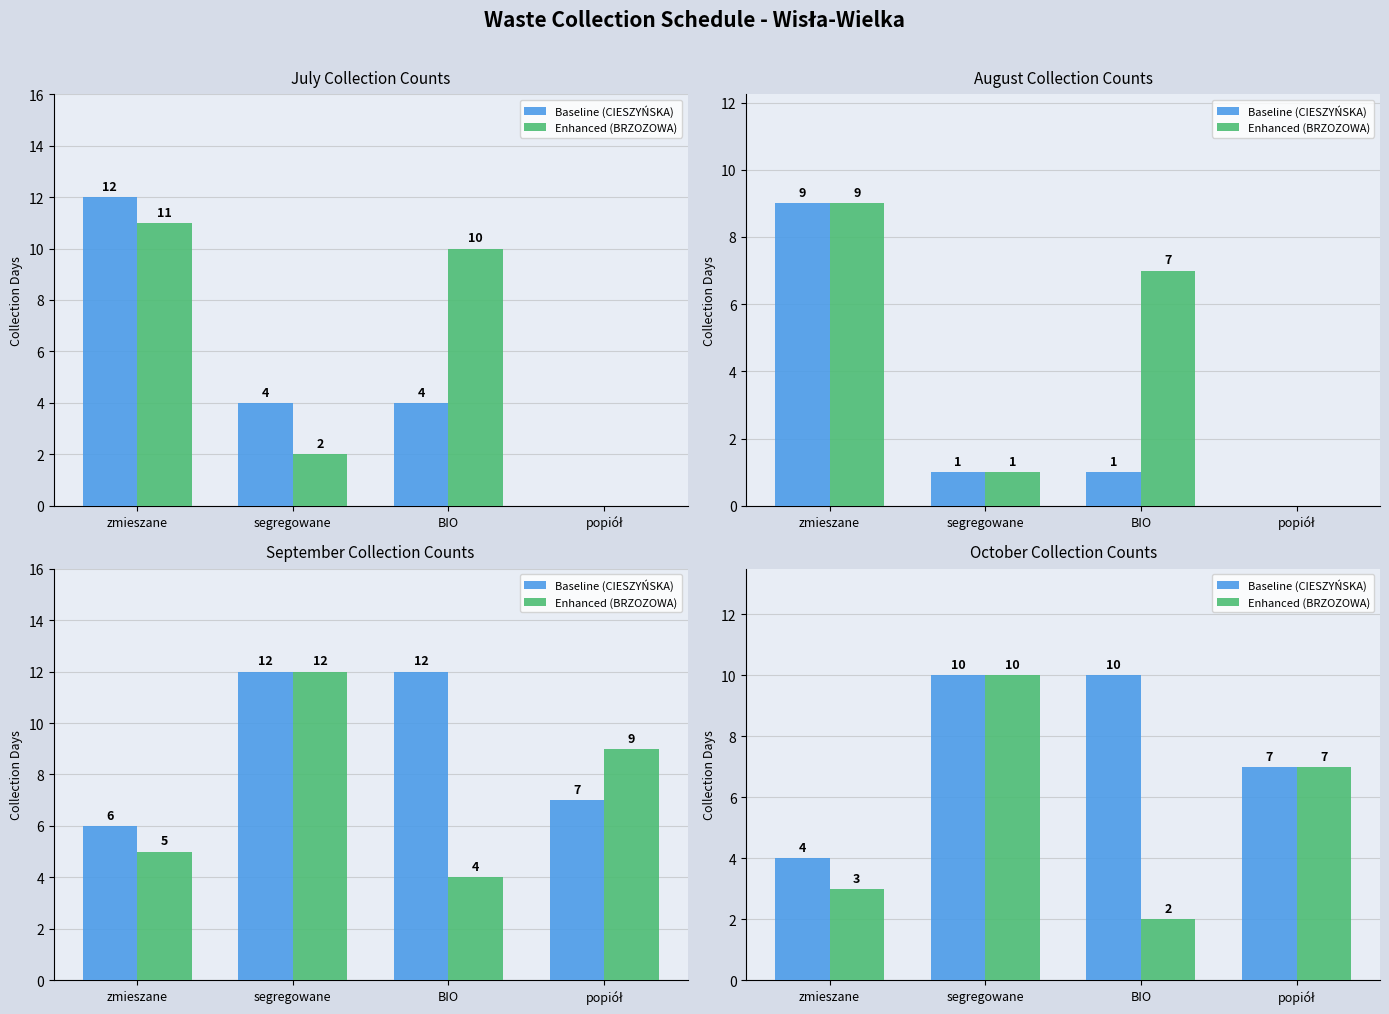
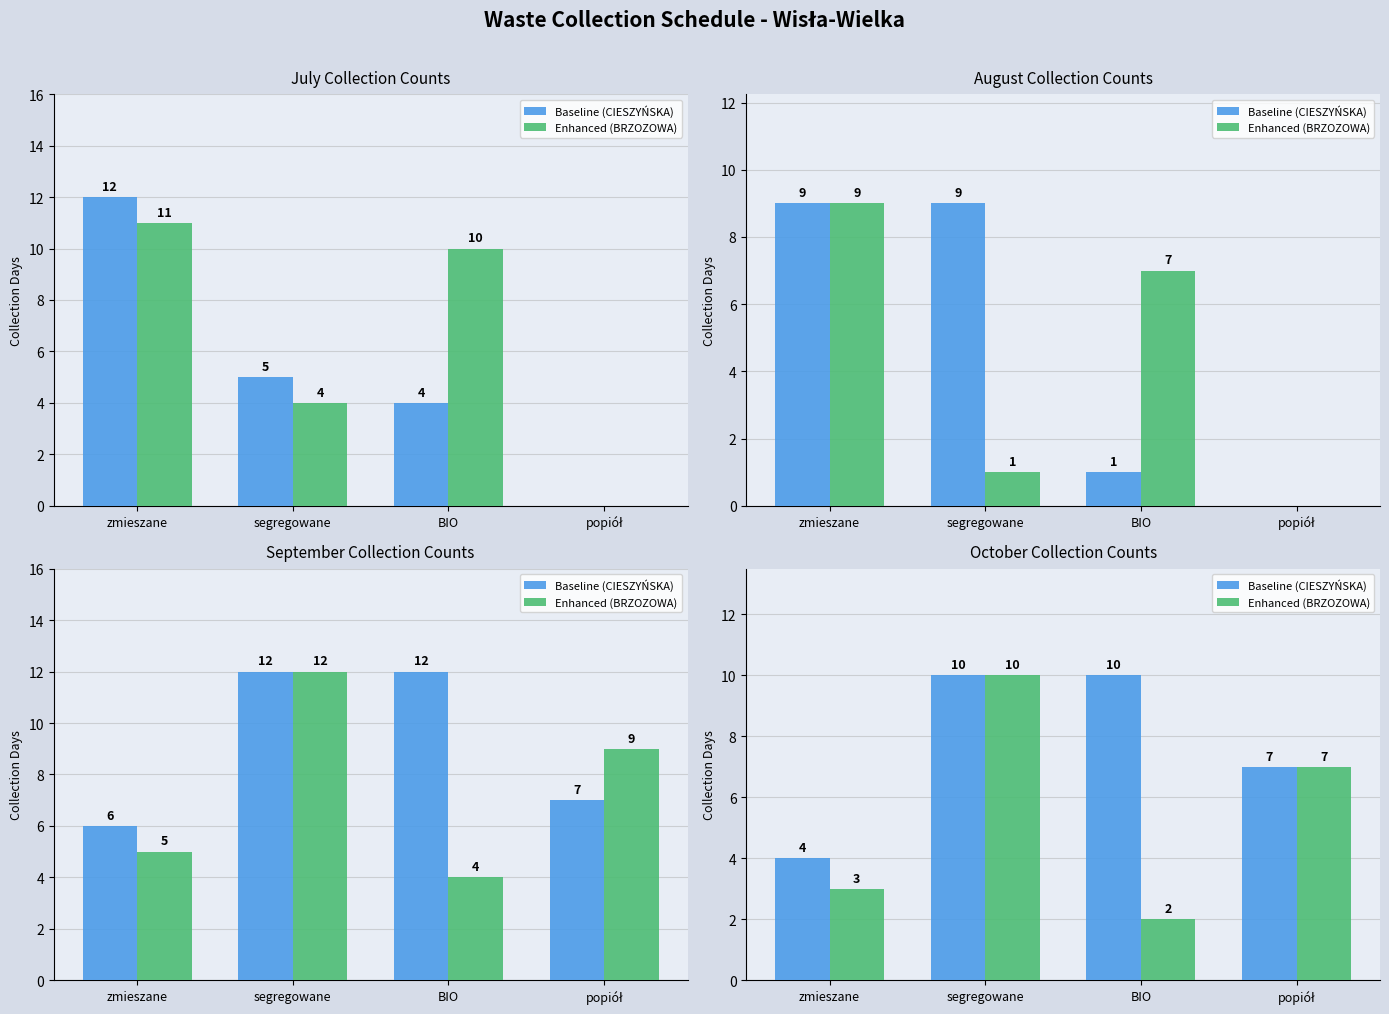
July Collection Counts, Baseline (CIESZYŃSKA), segregowane: 4 -> 5
July Collection Counts, Enhanced (BRZOZOWA), segregowane: 2 -> 4
August Collection Counts, Baseline (CIESZYŃSKA), segregowane: 1 -> 9
